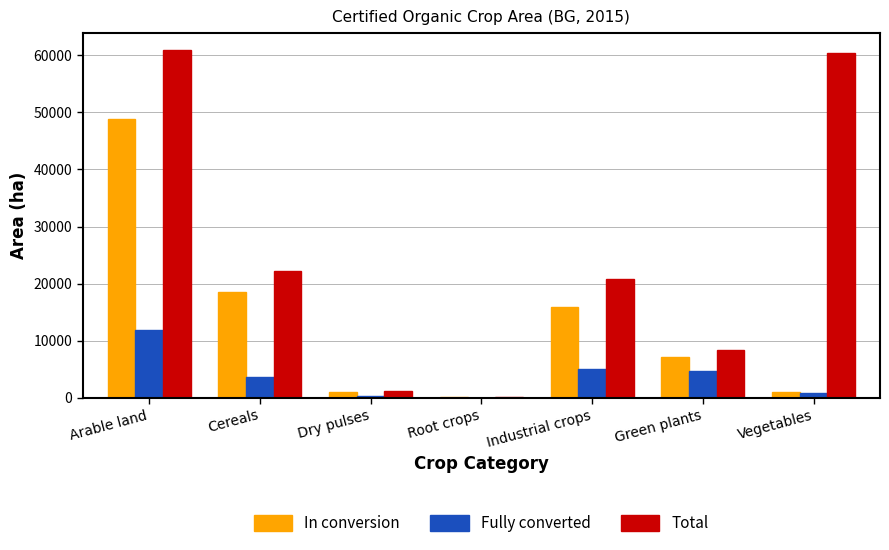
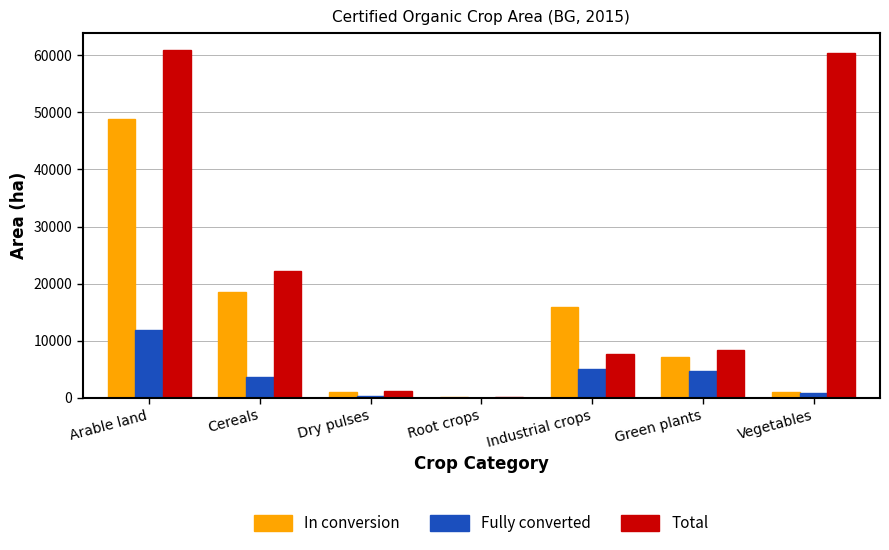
Total, Industrial crops: 21000 -> 8000
